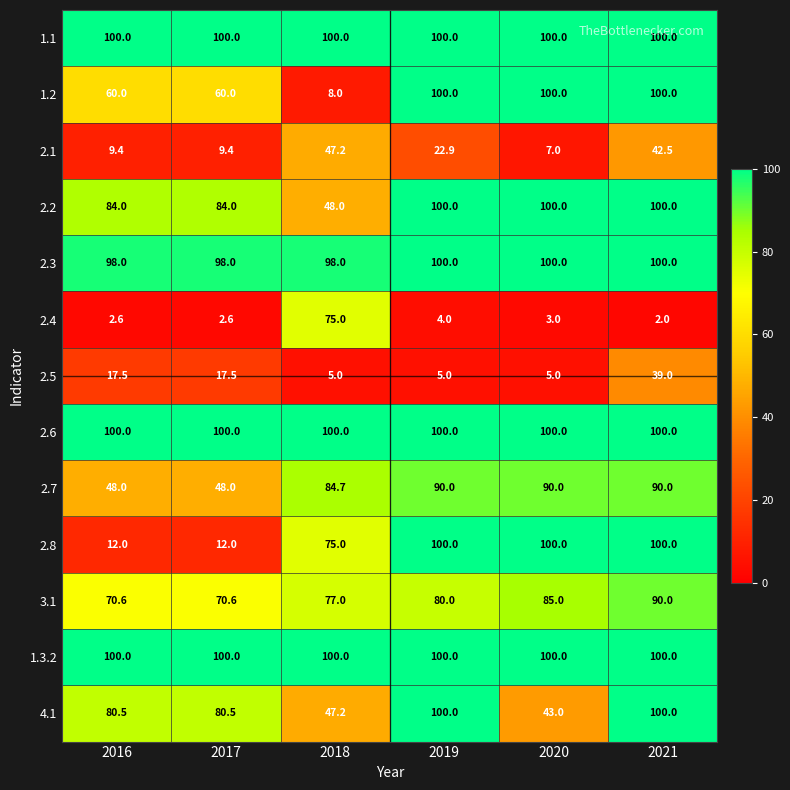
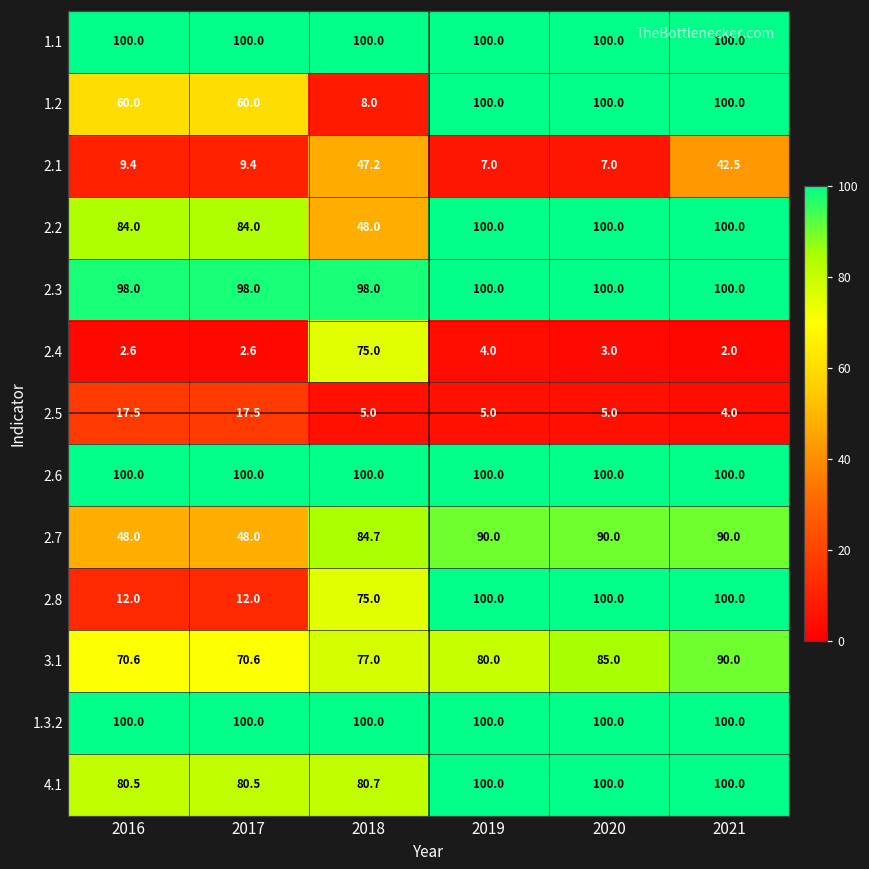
2.1, 2019: 22.9 -> 7.0
2.5, 2021: 39.0 -> 4.0
4.1, 2018: 47.2 -> 80.7
4.1, 2020: 43.0 -> 100.0
